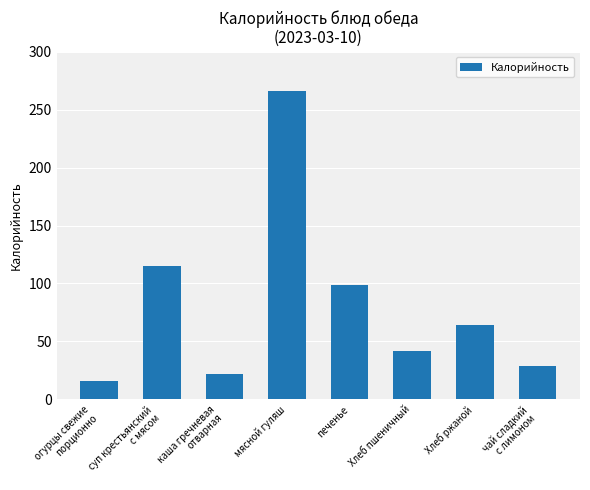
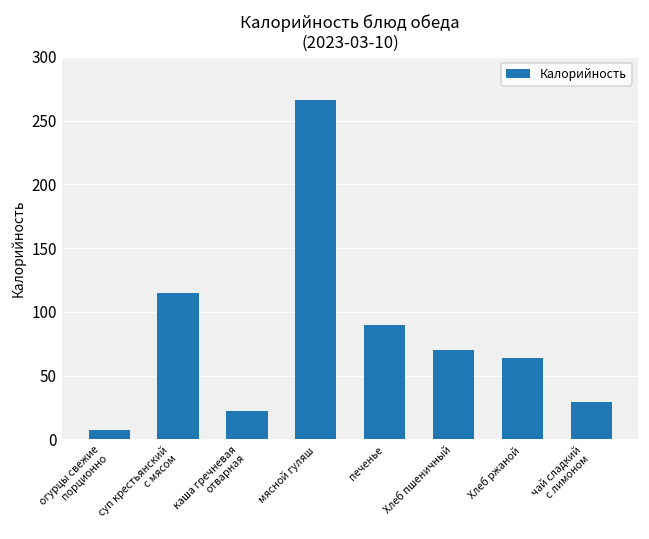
огурцы свежие порционно: 16 -> 7
печенье: 99 -> 90
Хлеб пшеничный: 42 -> 70
